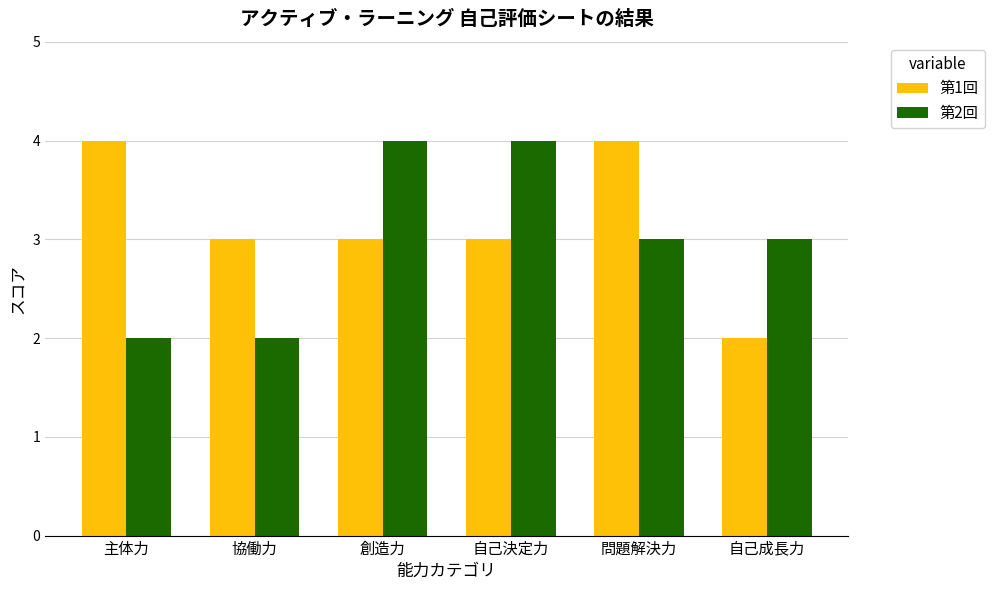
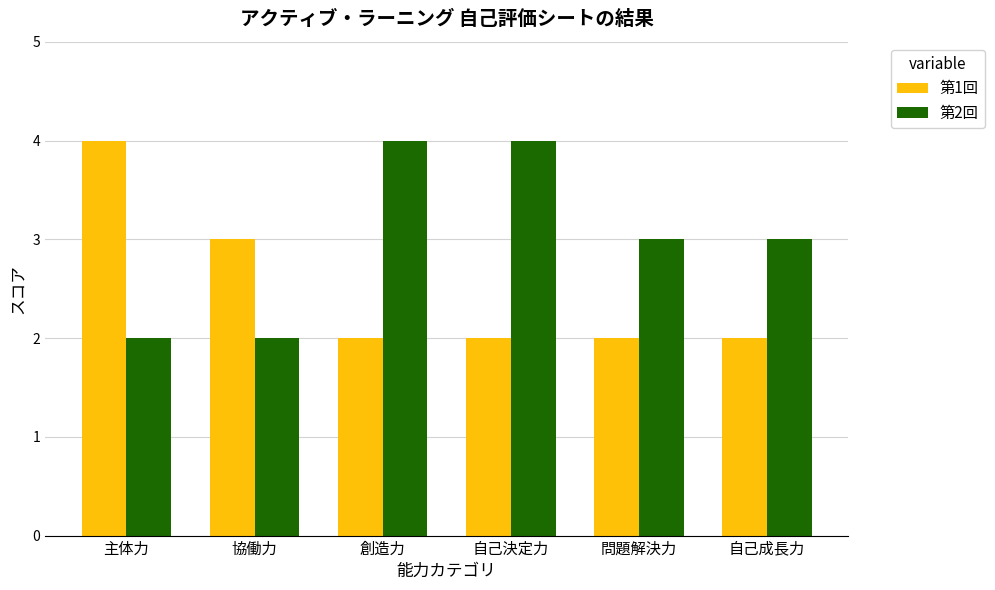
第1回, 創造力: 3 -> 2
第1回, 自己決定力: 3 -> 2
第1回, 問題解決力: 4 -> 2
